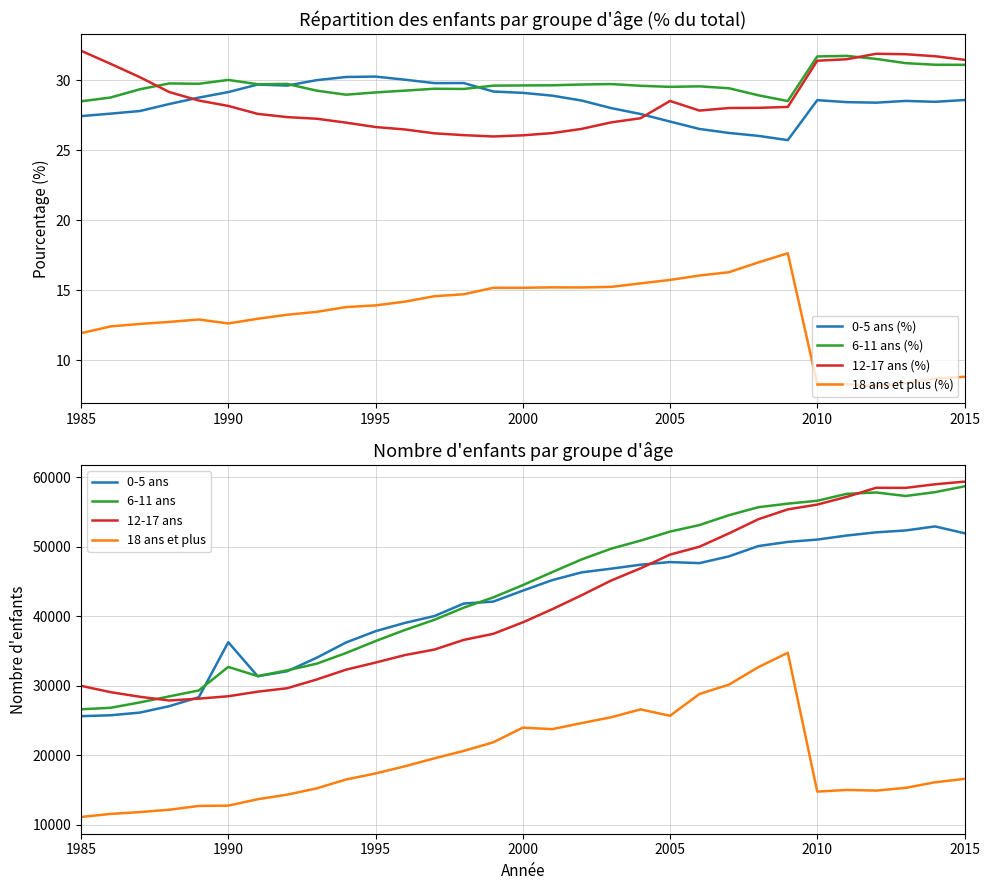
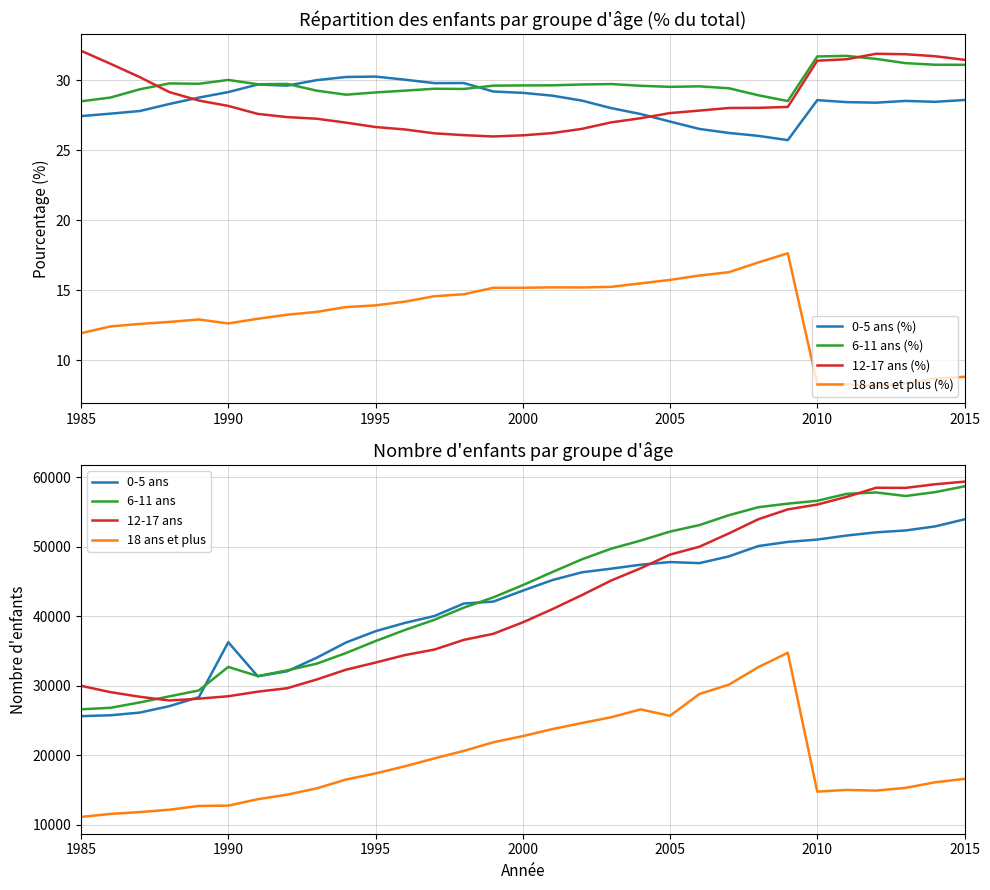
Répartition des enfants par groupe d'âge (% du total), 12-17 ans (%), 2005: 28.5 -> 27.7
Nombre d'enfants par groupe d'âge, 18 ans et plus, 2000: 24000 -> 23000
Nombre d'enfants par groupe d'âge, 0-5 ans, 2015: 52000 -> 54000
